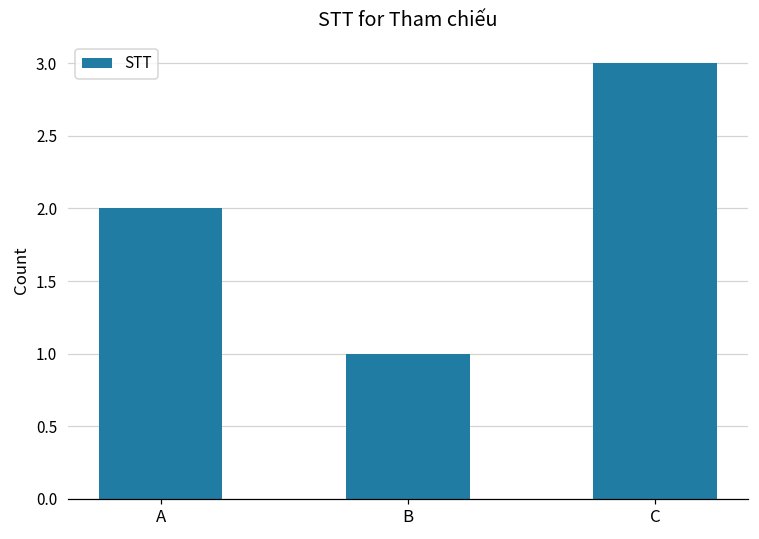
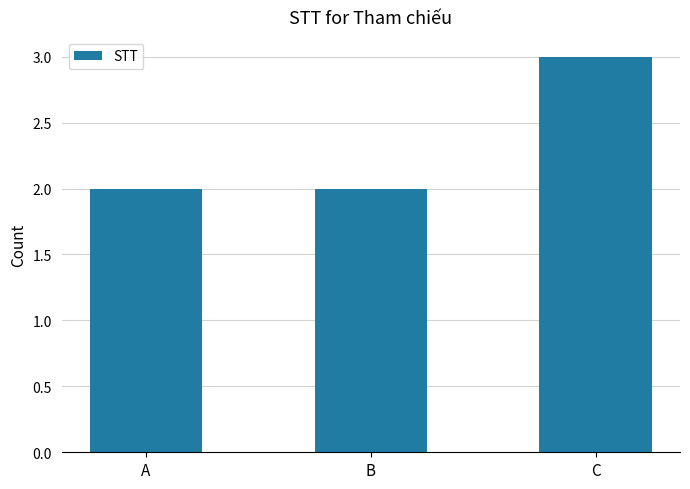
B: 1 -> 2
